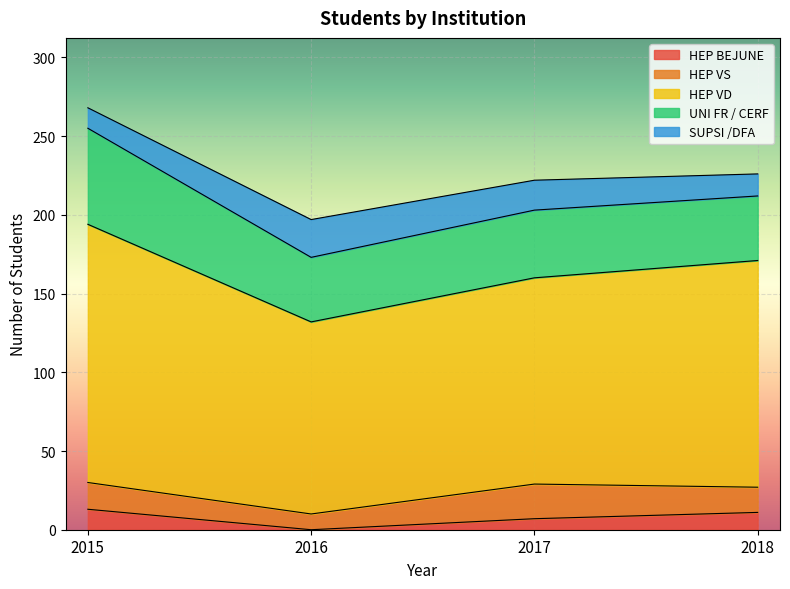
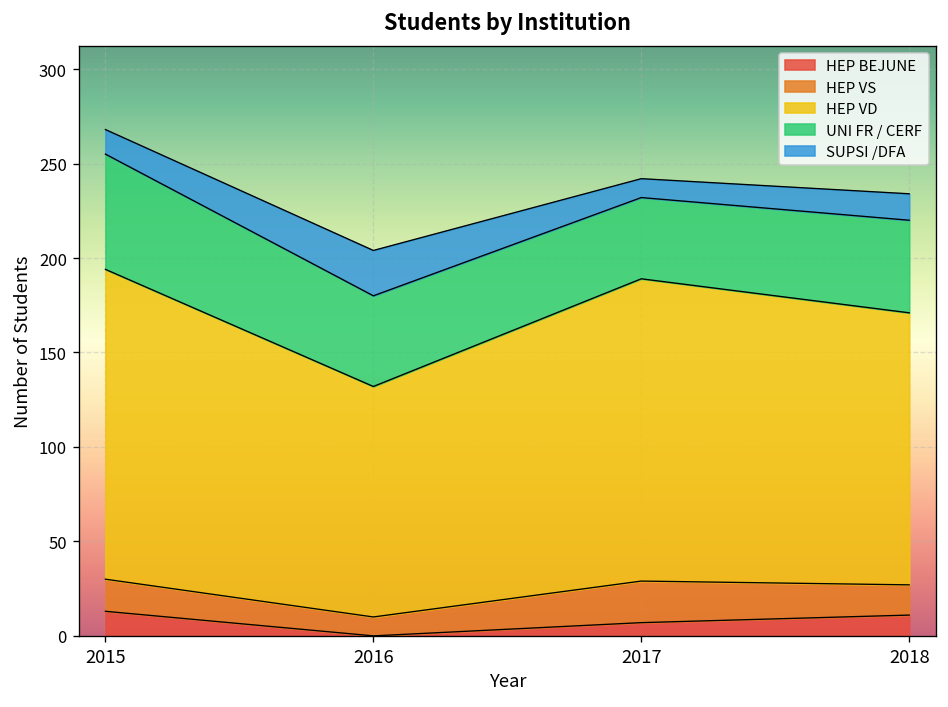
UNI FR / CERF, 2016: 41 -> 48
HEP VD, 2017: 131 -> 160
SUPSI /DFA, 2017: 19 -> 10
UNI FR / CERF, 2018: 41 -> 49
